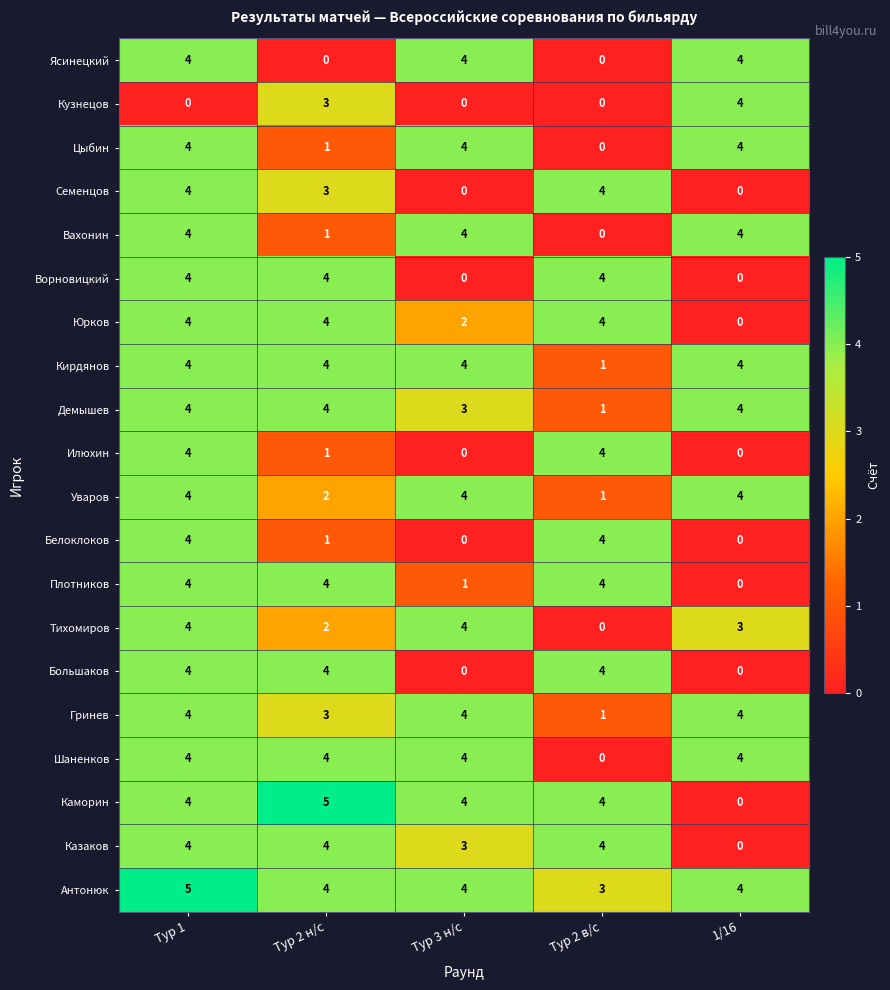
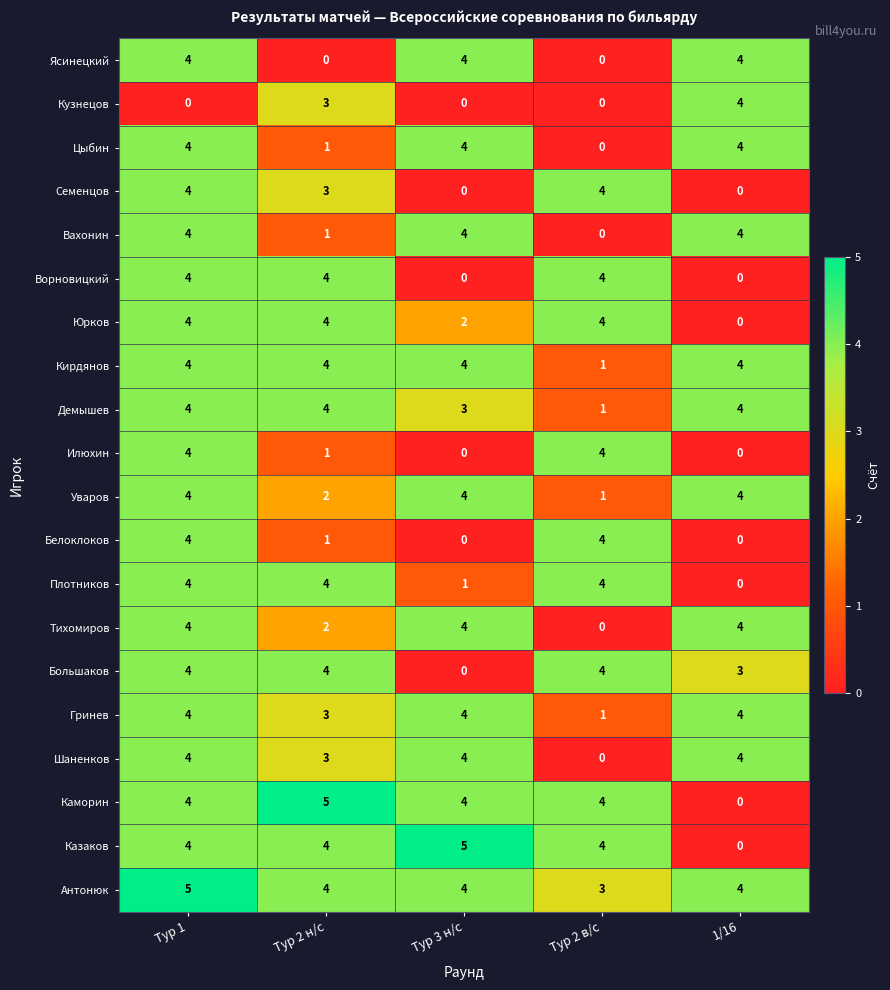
Тихомиров, 1/16: 3 -> 4
Большаков, 1/16: 0 -> 3
Шаненков, Тур 2 н/с: 4 -> 3
Казаков, Тур 3 н/с: 3 -> 5
